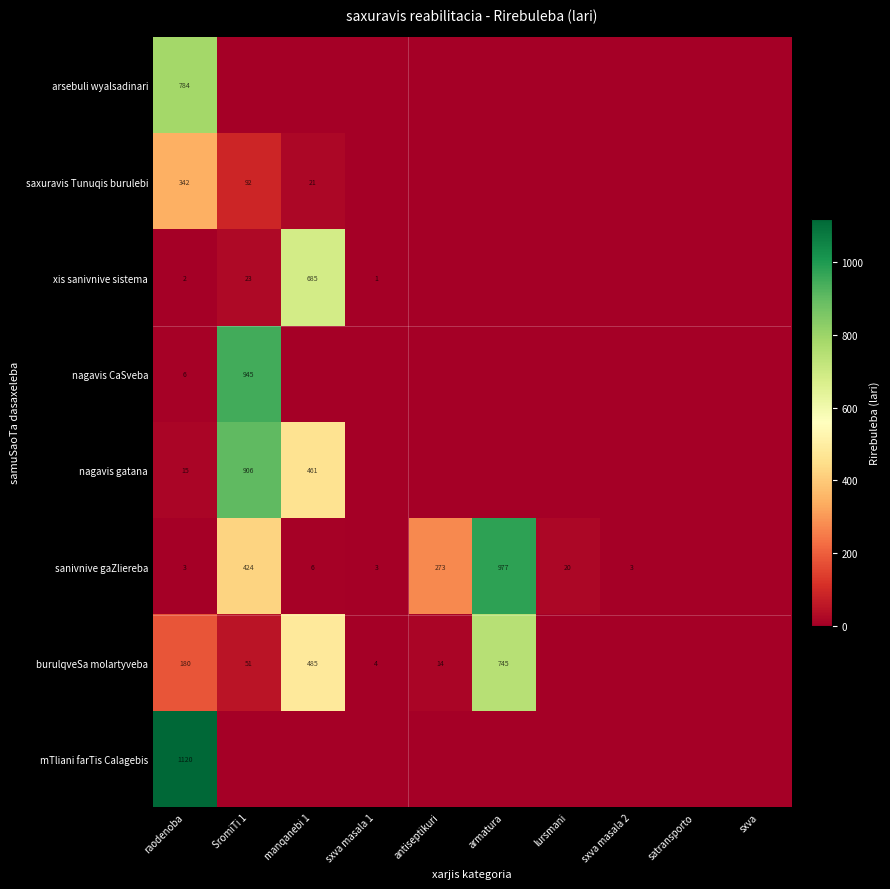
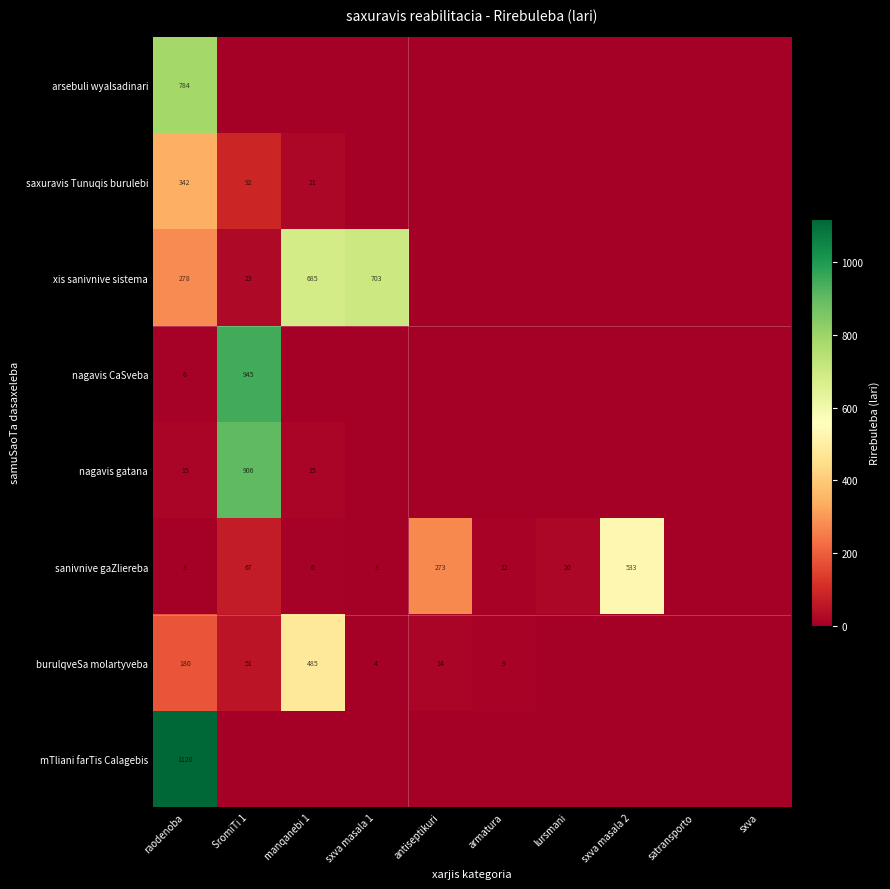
xis sanivnive sistema, raodenoba: 2 -> 278
xis sanivnive sistema, sxva masala 1: 1 -> 703
nagavis gatana, manqanebi 1: 461 -> 15
sanivnive gaZliereba, SromiTi 1: 424 -> 67
sanivnive gaZliereba, armatura: 977 -> 12
sanivnive gaZliereba, sxva masala 2: 3 -> 533
burulqveSa molartyveba, armatura: 745 -> 9
